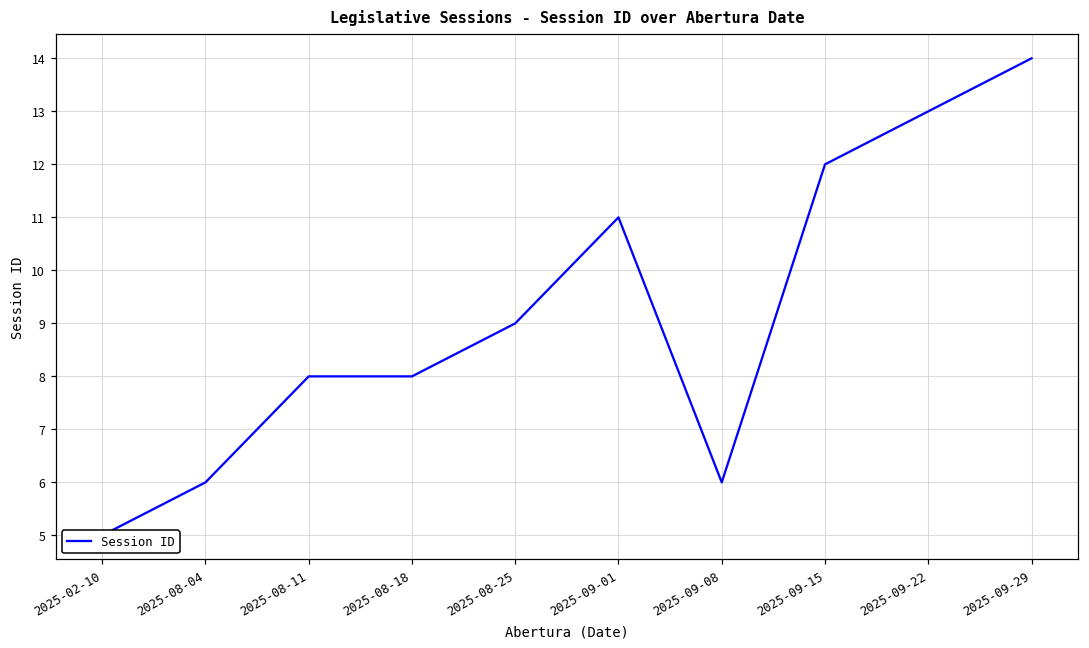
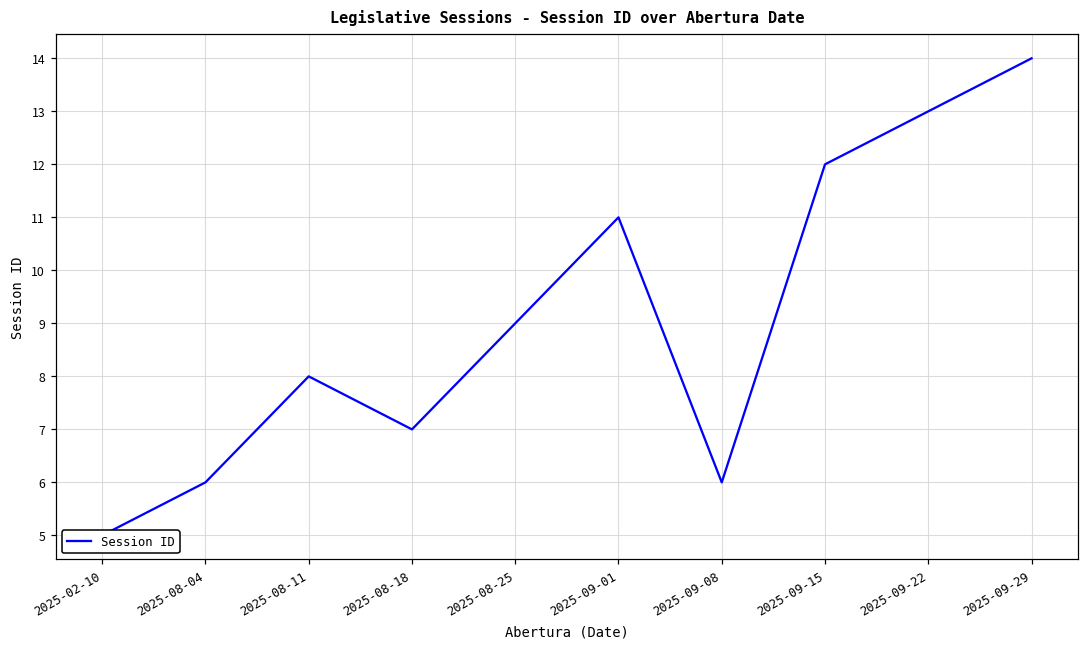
2025-08-18: 8 -> 7
